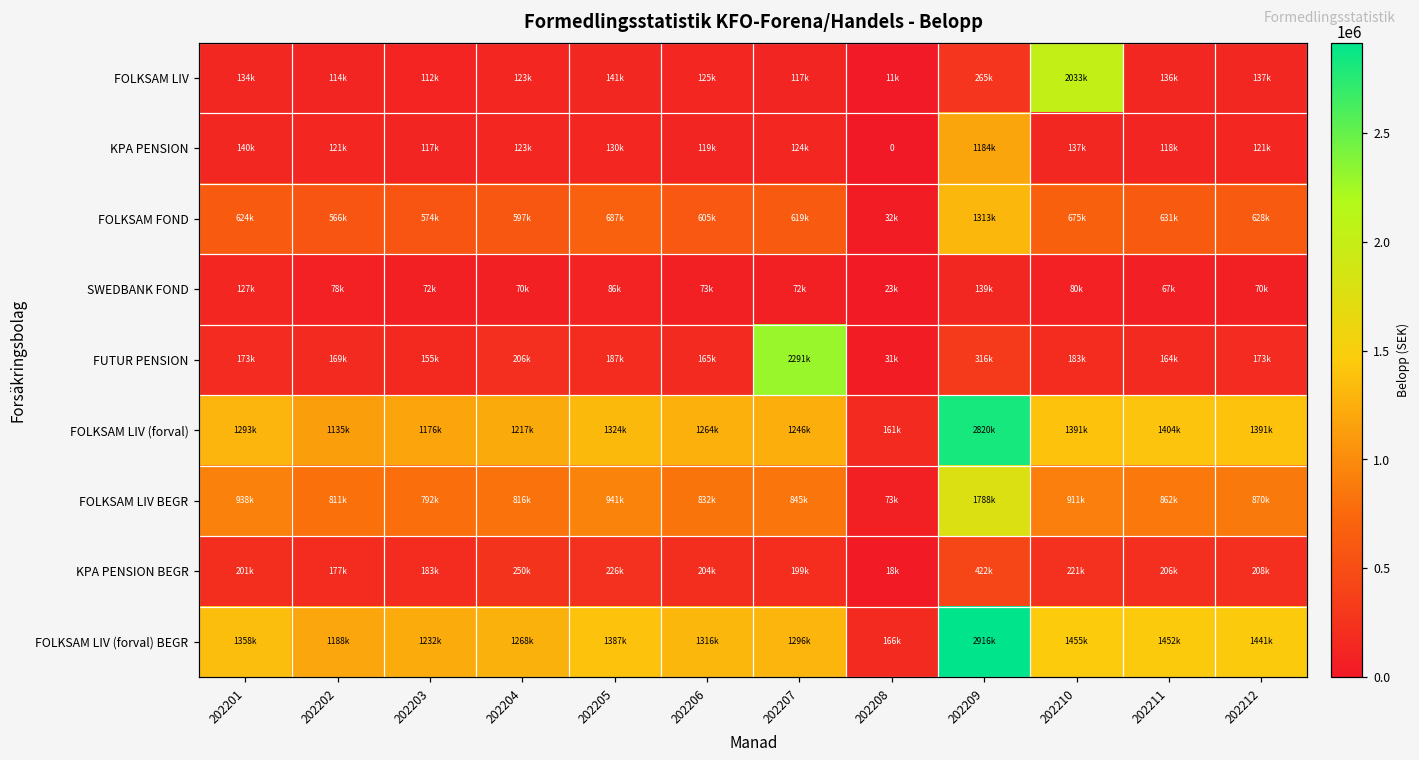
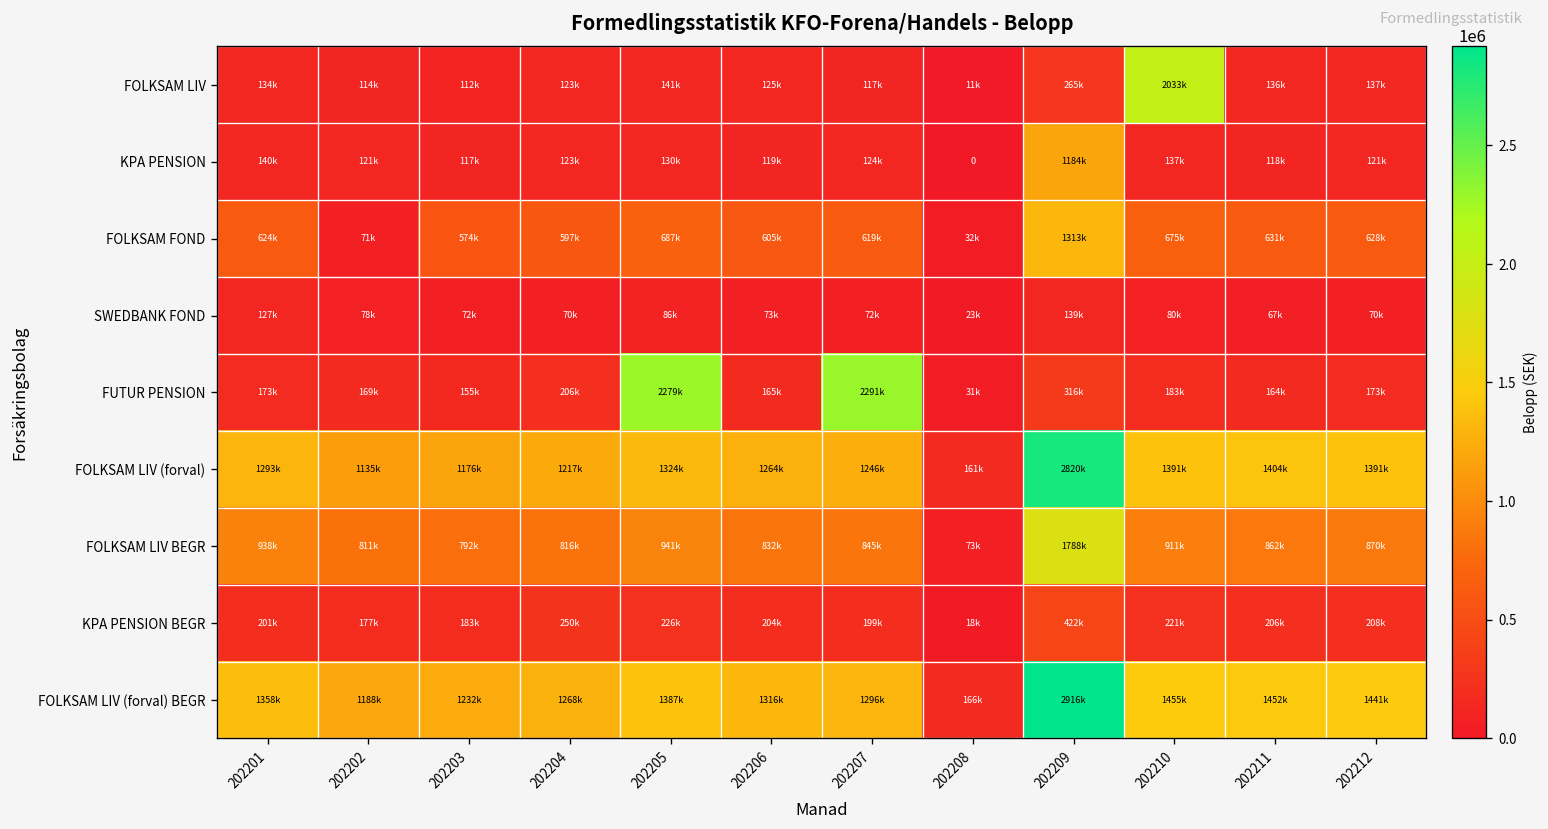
FOLKSAM FOND, 202202: 566k -> 71k
FUTUR PENSION, 202205: 187k -> 2279k
